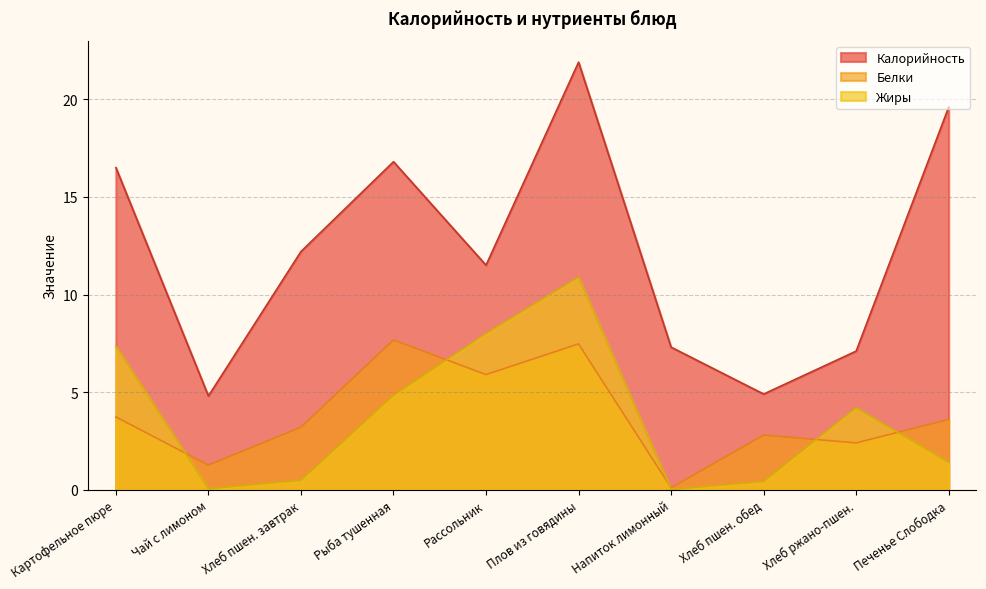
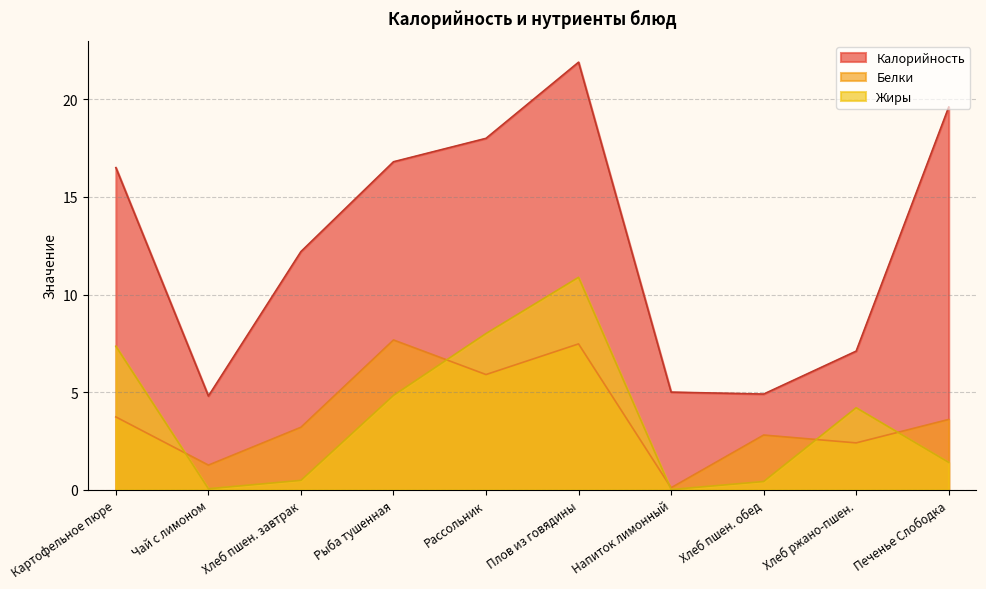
Калорийность, Рассольник: 11.5 -> 18.0
Калорийность, Напиток лимонный: 7.3 -> 5.0
